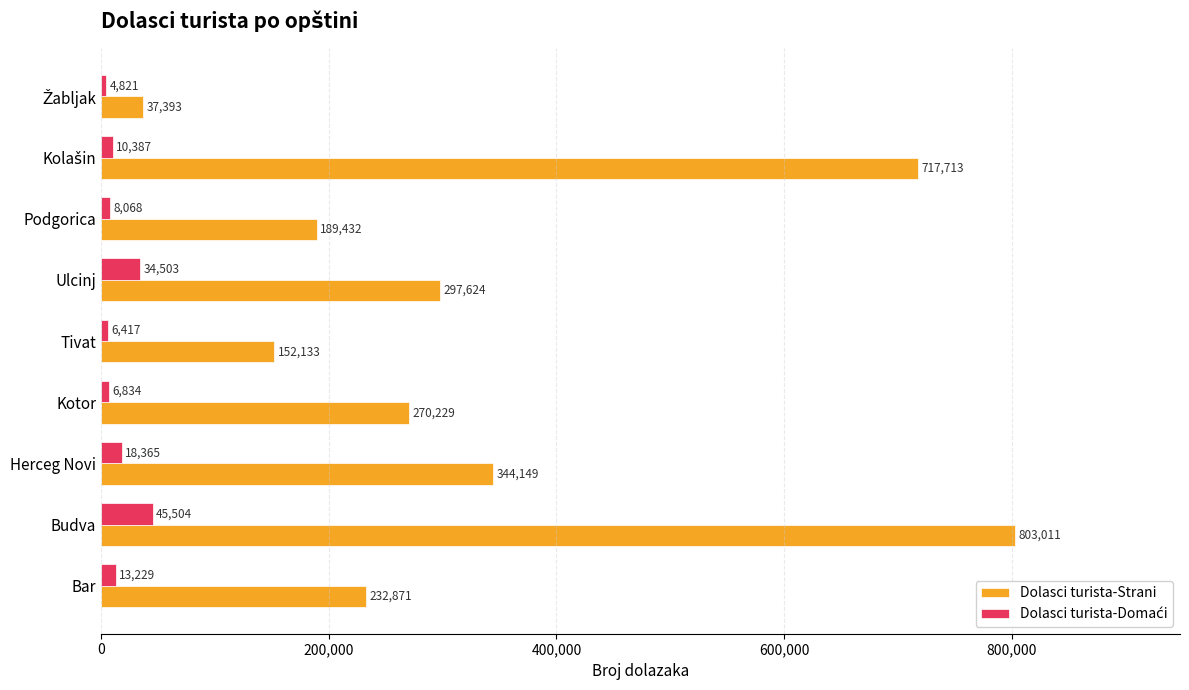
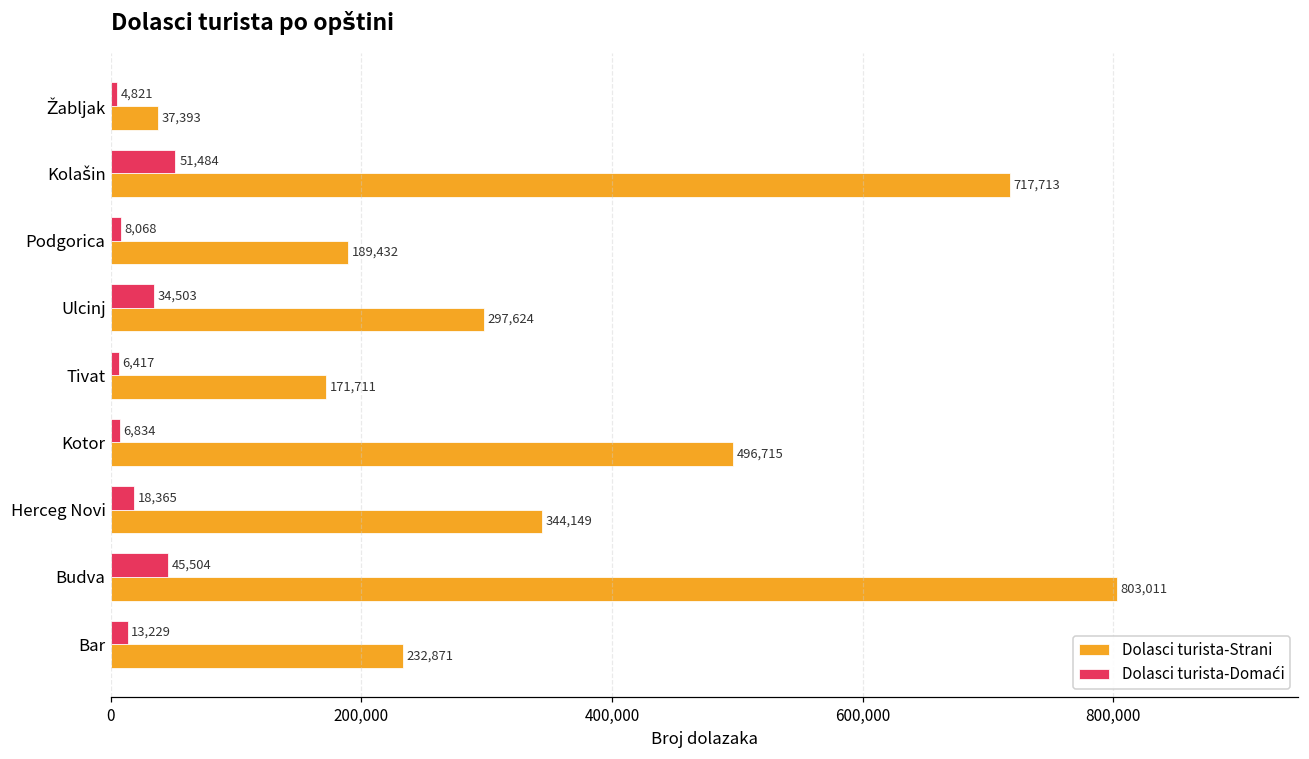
Dolasci turista-Domaći, Kolašin: 10,387 -> 51,484
Dolasci turista-Strani, Tivat: 152,133 -> 171,711
Dolasci turista-Strani, Kotor: 270,229 -> 496,715
